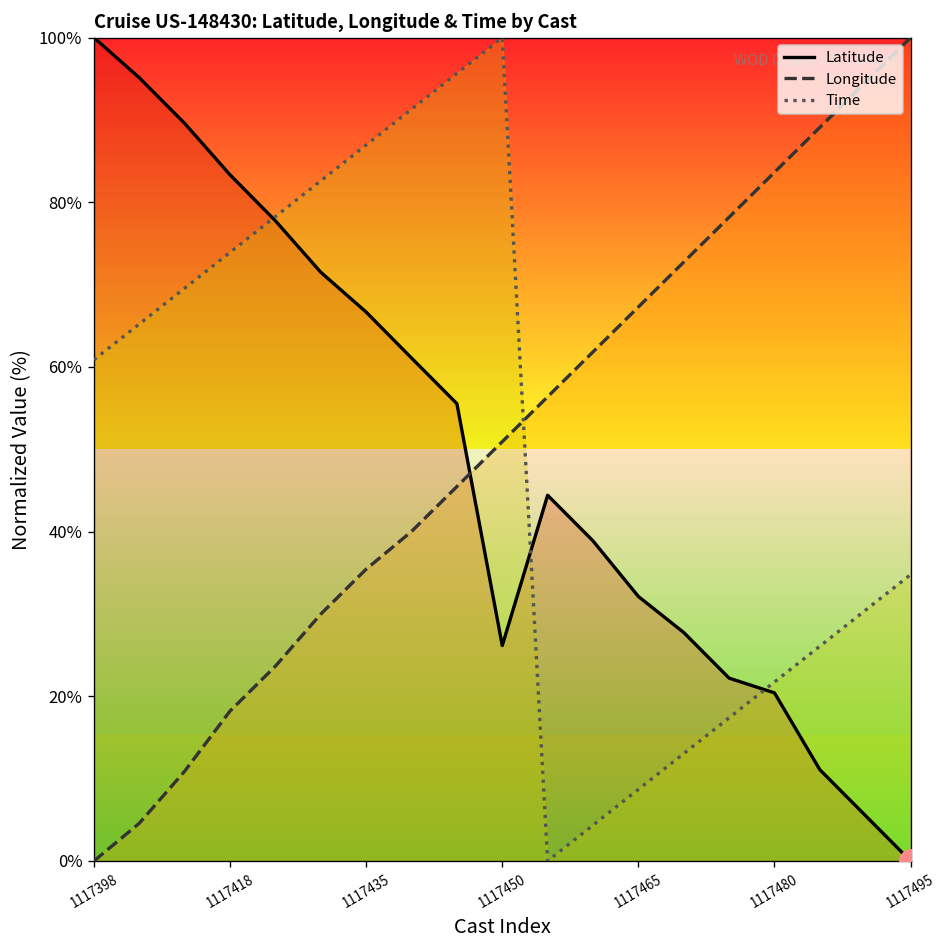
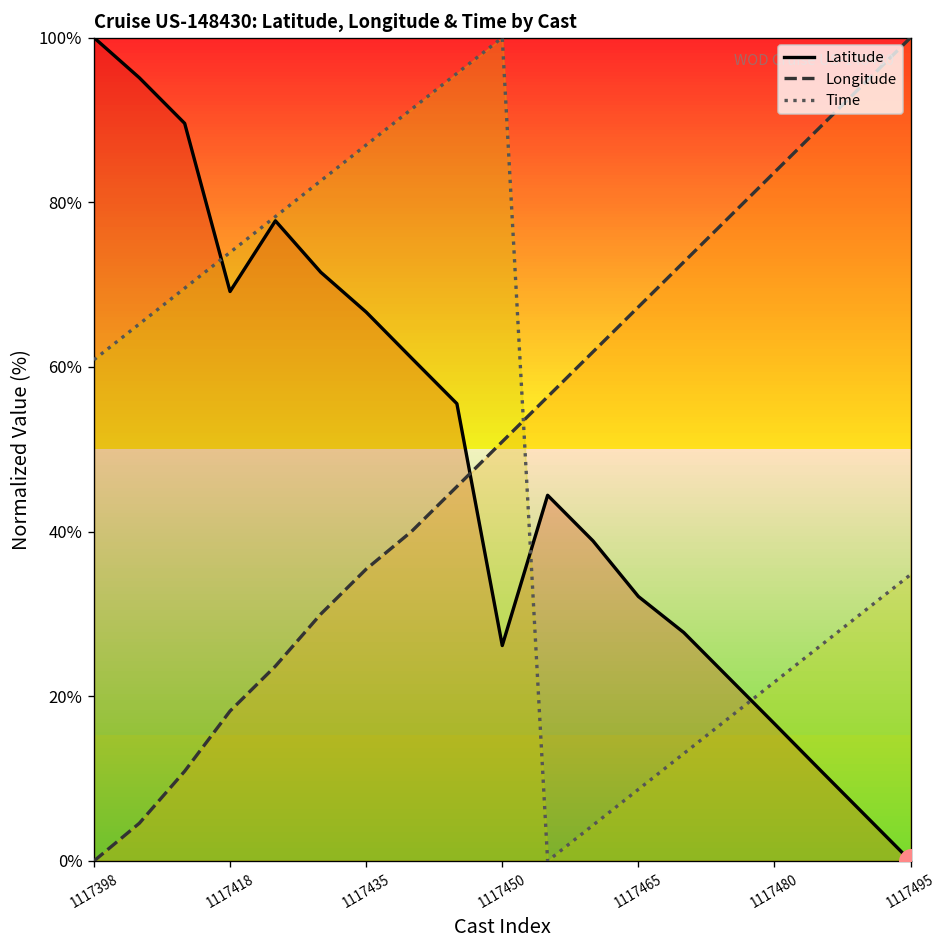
Latitude, 1117418: 83% -> 69%
Latitude, 1117480: 20% -> 17%
